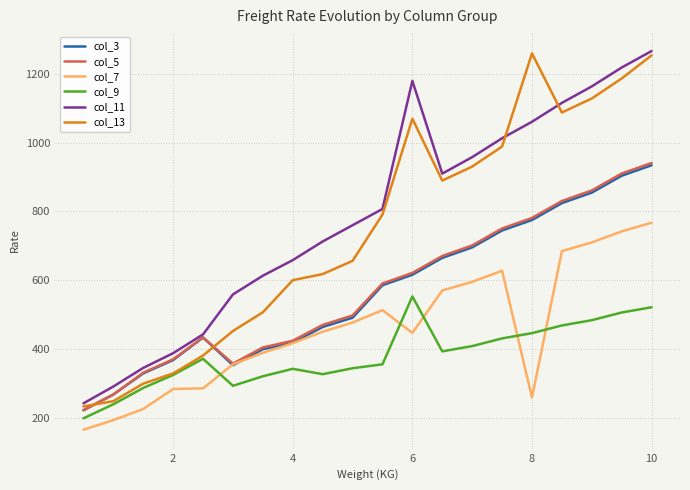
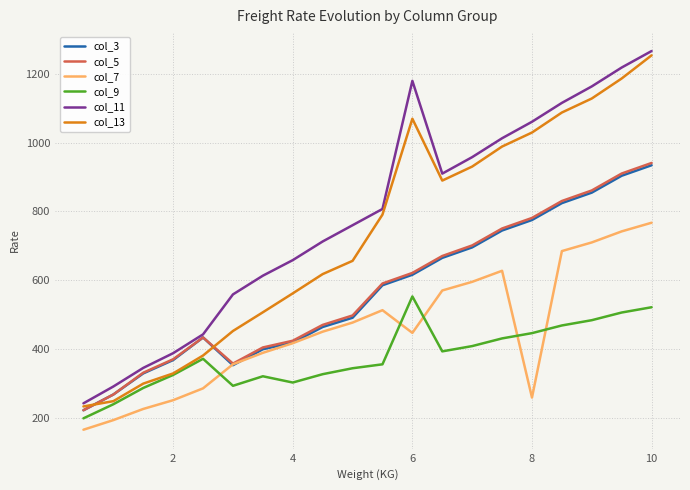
col_7, 2: 280 -> 250
col_9, 4: 340 -> 300
col_13, 4: 600 -> 560
col_13, 8: 1260 -> 1030
